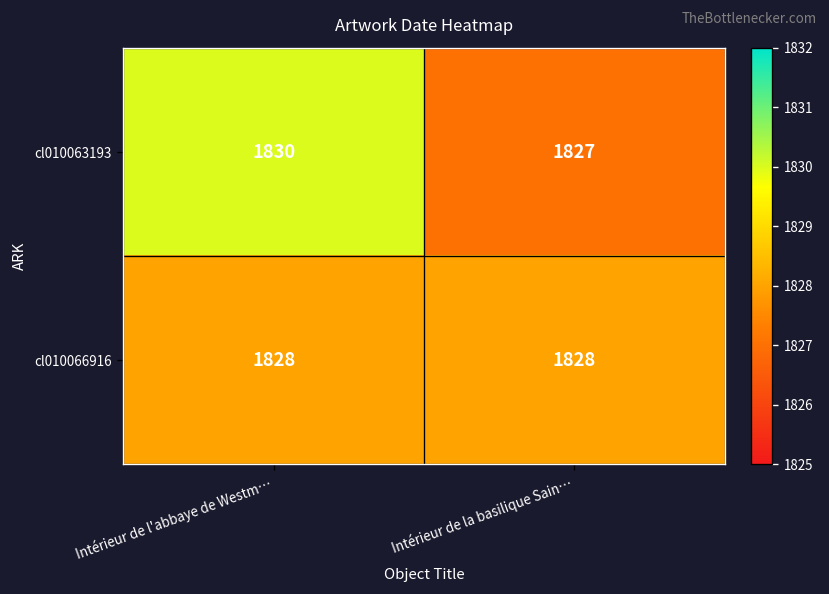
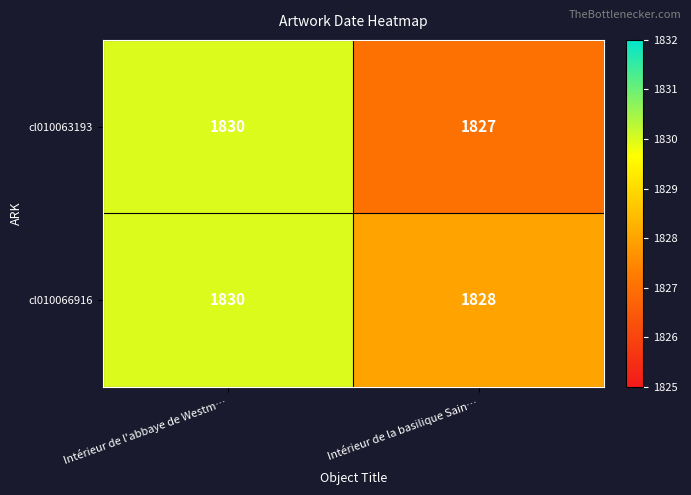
cl010066916, Intérieur de l'abbaye de Westm…: 1828 -> 1830
